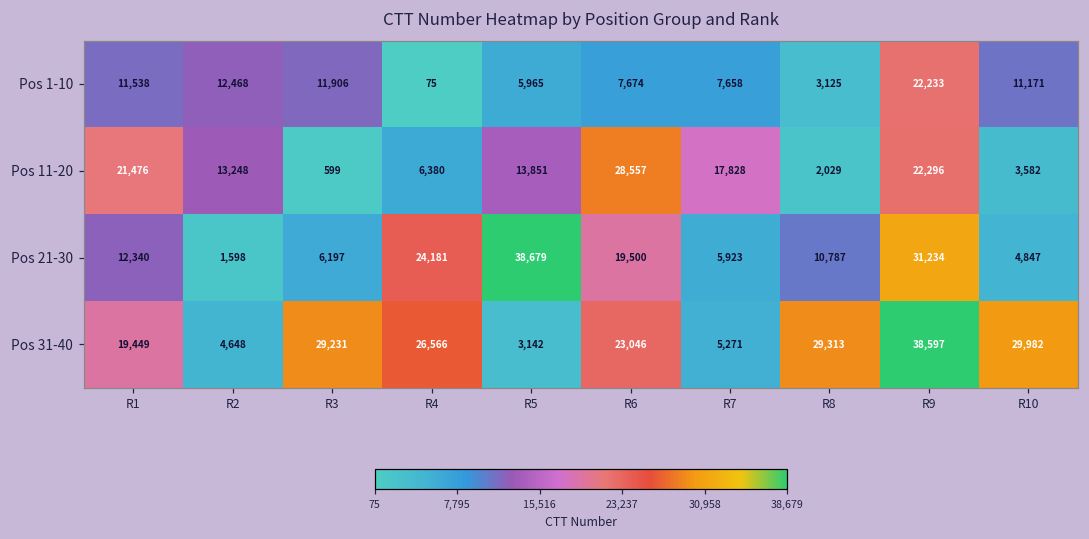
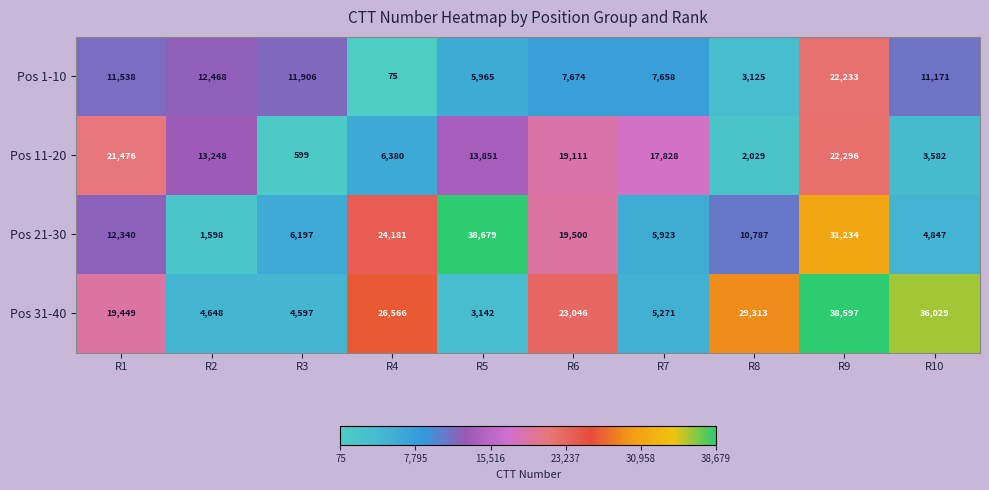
Pos 11-20, R6: 28,557 -> 19,111
Pos 31-40, R3: 29,231 -> 4,597
Pos 31-40, R10: 29,982 -> 36,029
